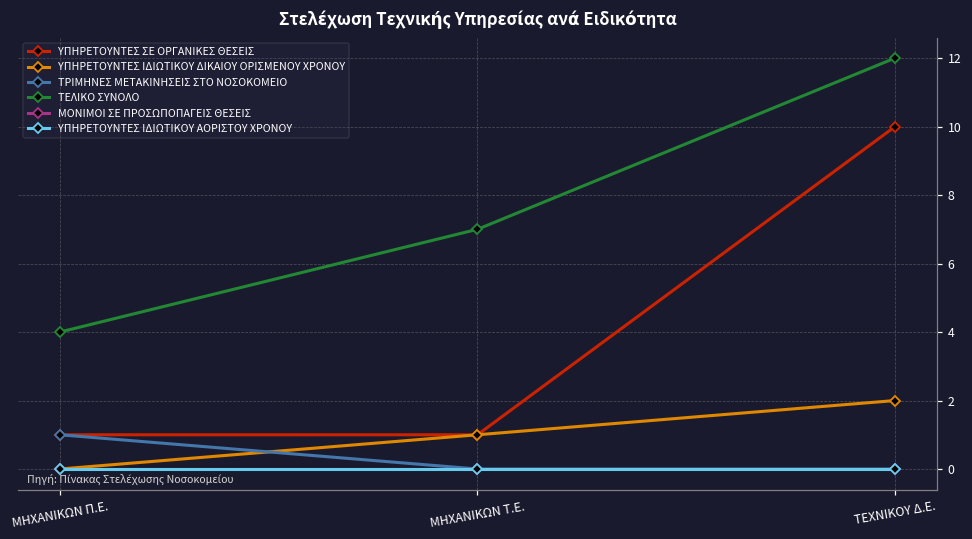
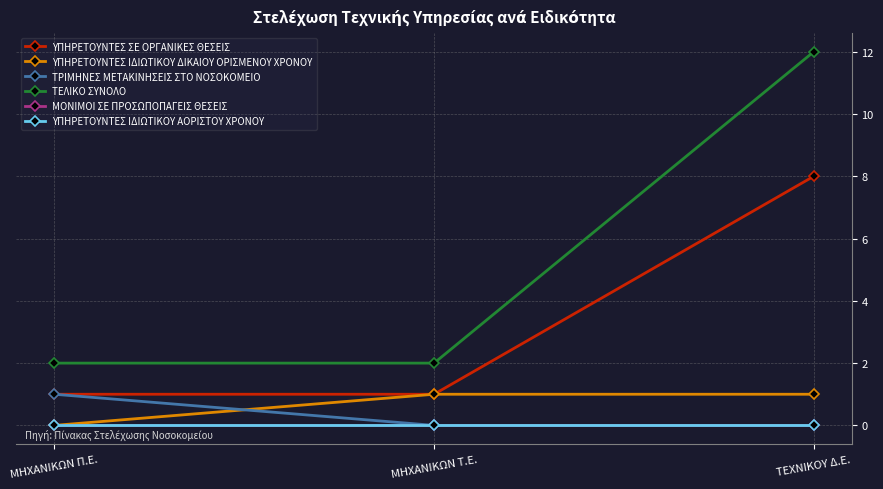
ΤΕΛΙΚΟ ΣΥΝΟΛΟ, ΜΗΧΑΝΙΚΩΝ Π.Ε.: 4 -> 2
ΤΕΛΙΚΟ ΣΥΝΟΛΟ, ΜΗΧΑΝΙΚΩΝ Τ.Ε.: 7 -> 2
ΥΠΗΡΕΤΟΥΝΤΕΣ ΣΕ ΟΡΓΑΝΙΚΕΣ ΘΕΣΕΙΣ, ΤΕΧΝΙΚΟΥ Δ.Ε.: 10 -> 8
ΥΠΗΡΕΤΟΥΝΤΕΣ ΙΔΙΩΤΙΚΟΥ ΔΙΚΑΙΟΥ ΟΡΙΣΜΕΝΟΥ ΧΡΟΝΟΥ, ΤΕΧΝΙΚΟΥ Δ.Ε.: 2 -> 1
